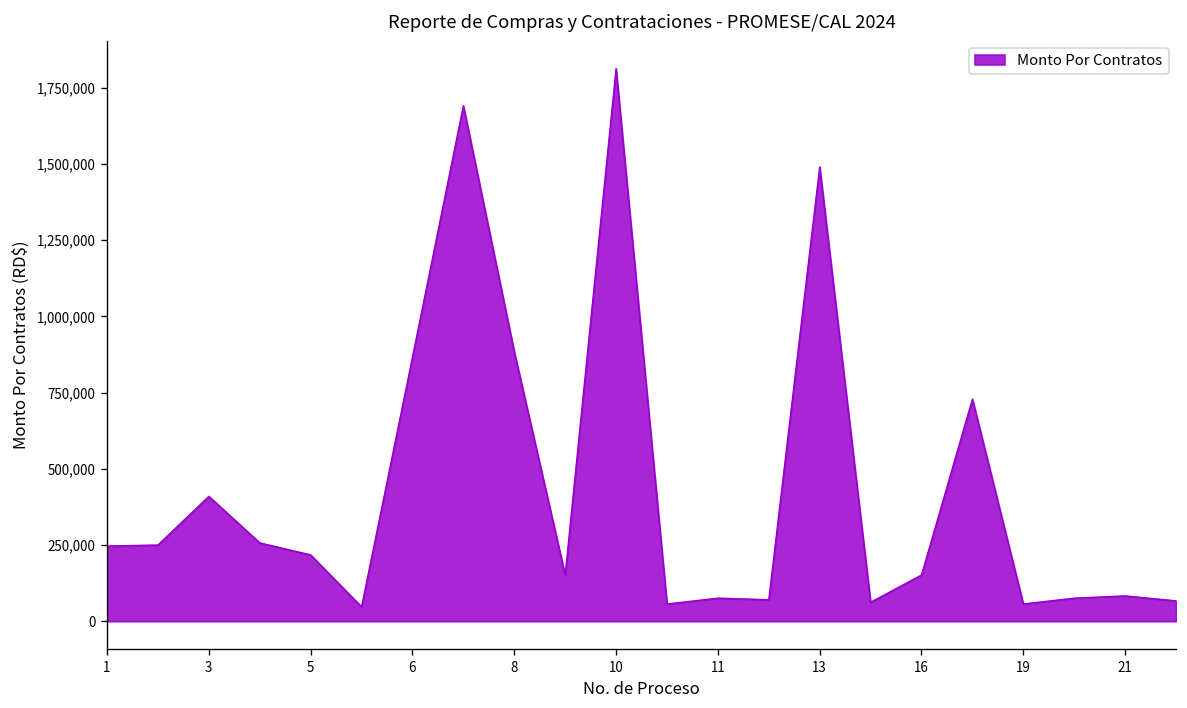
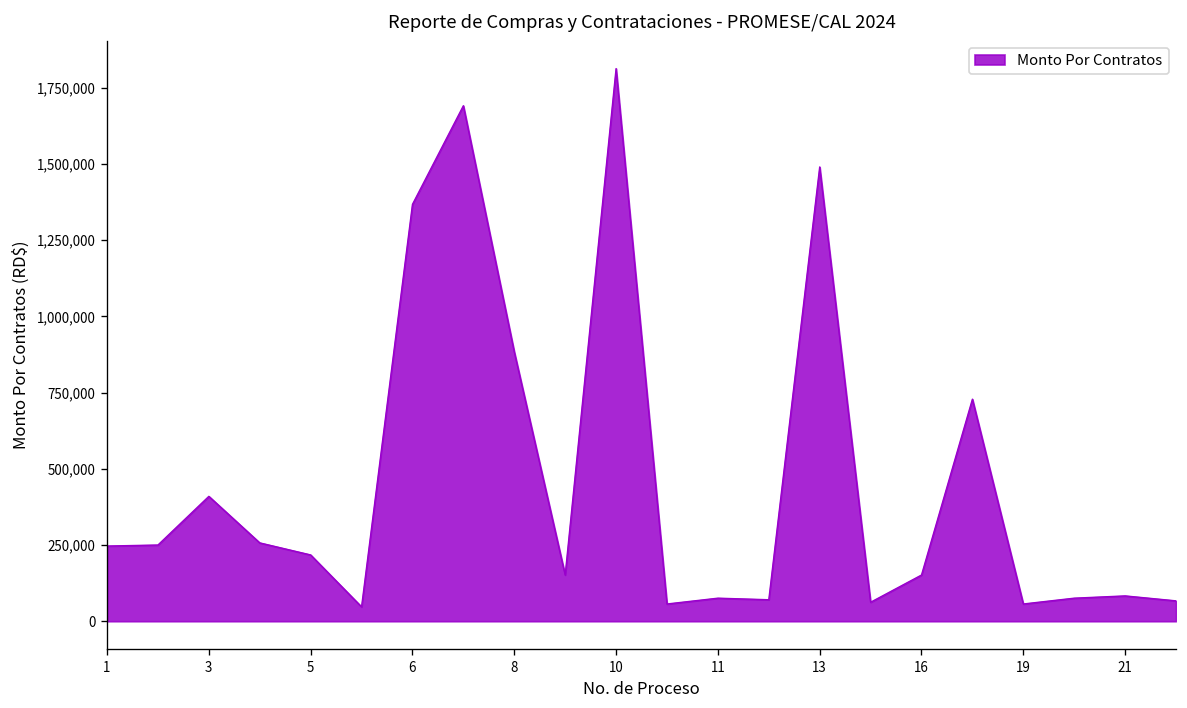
6: 870,000 -> 1,370,000
